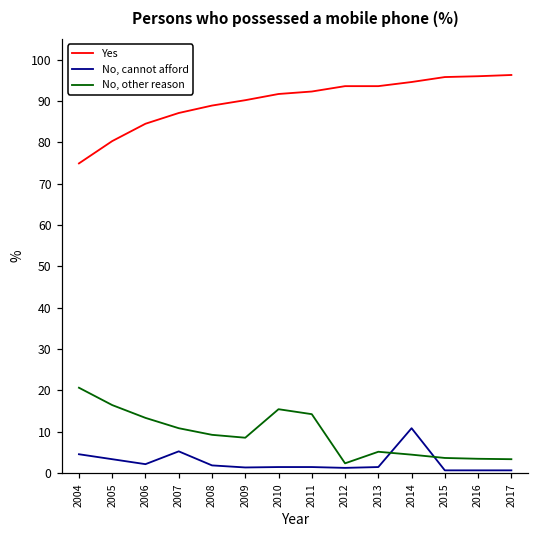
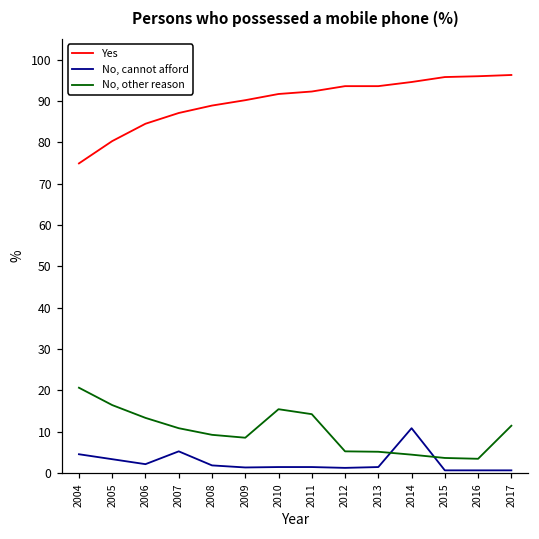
No, other reason, 2012: 2 -> 5
No, other reason, 2017: 3 -> 11
